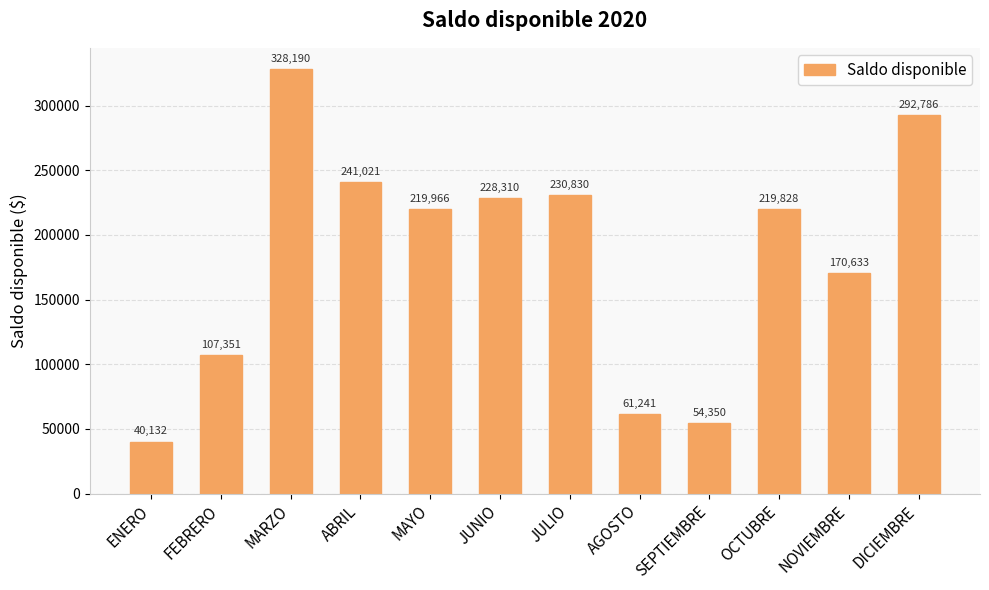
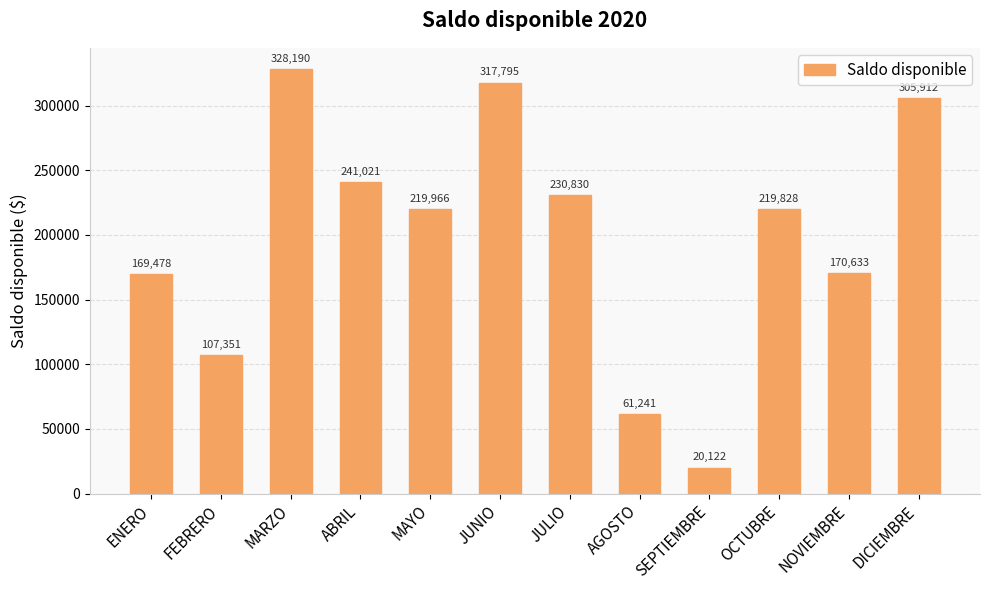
ENERO: 40,132 -> 169,478
JUNIO: 228,310 -> 317,795
SEPTIEMBRE: 54,350 -> 20,122
DICIEMBRE: 293000 -> 306000
